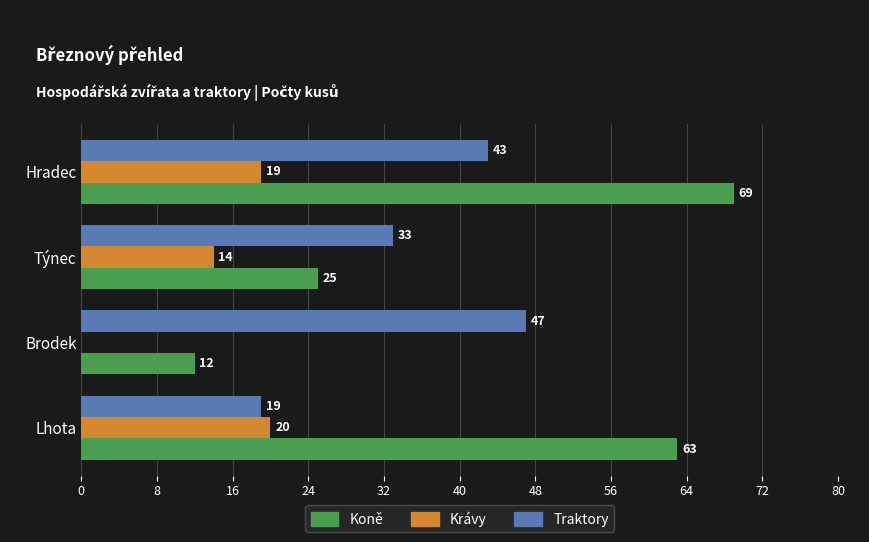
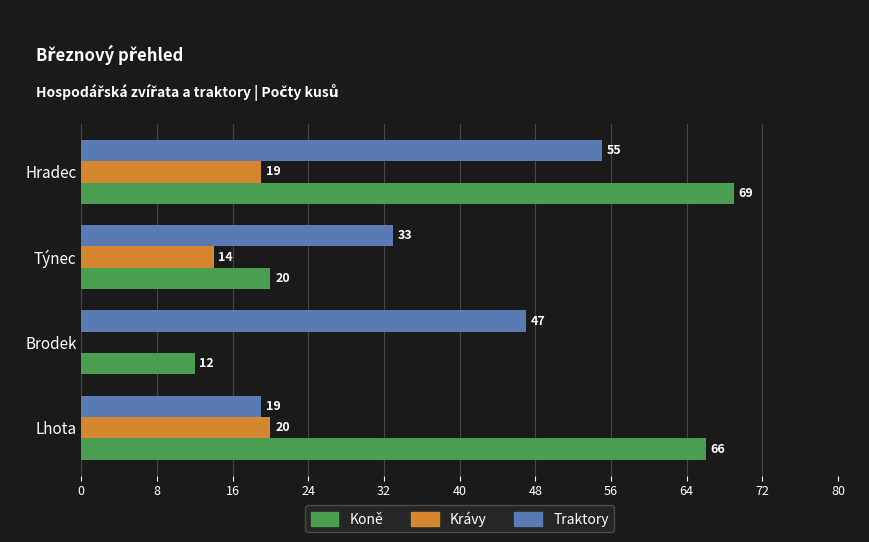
Traktory, Hradec: 43 -> 55
Koně, Týnec: 25 -> 20
Koně, Lhota: 63 -> 66
